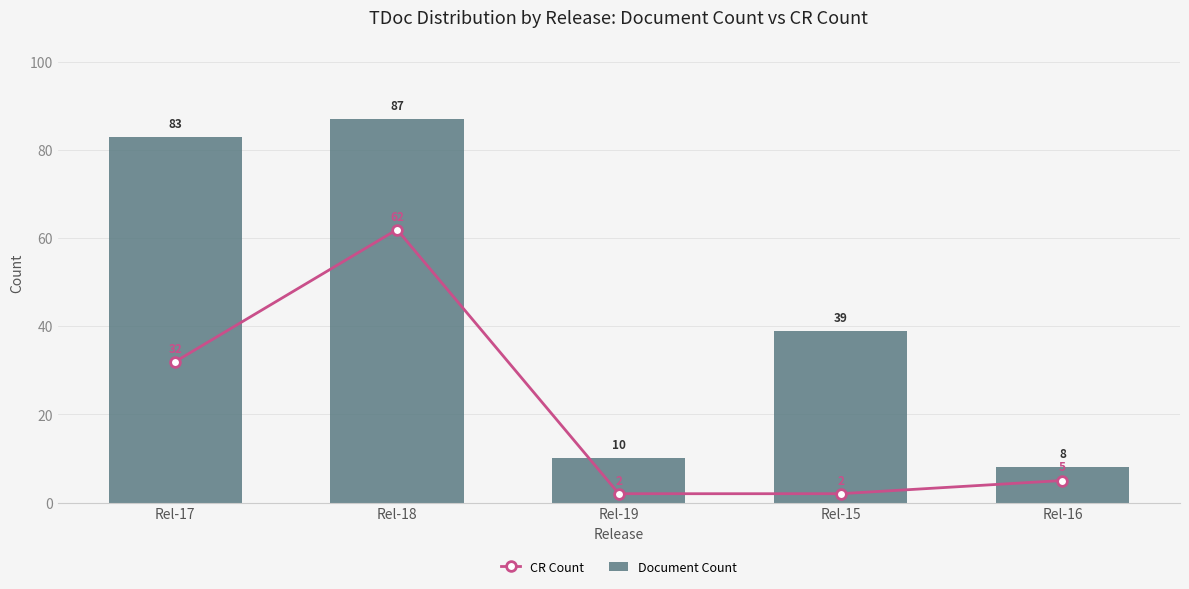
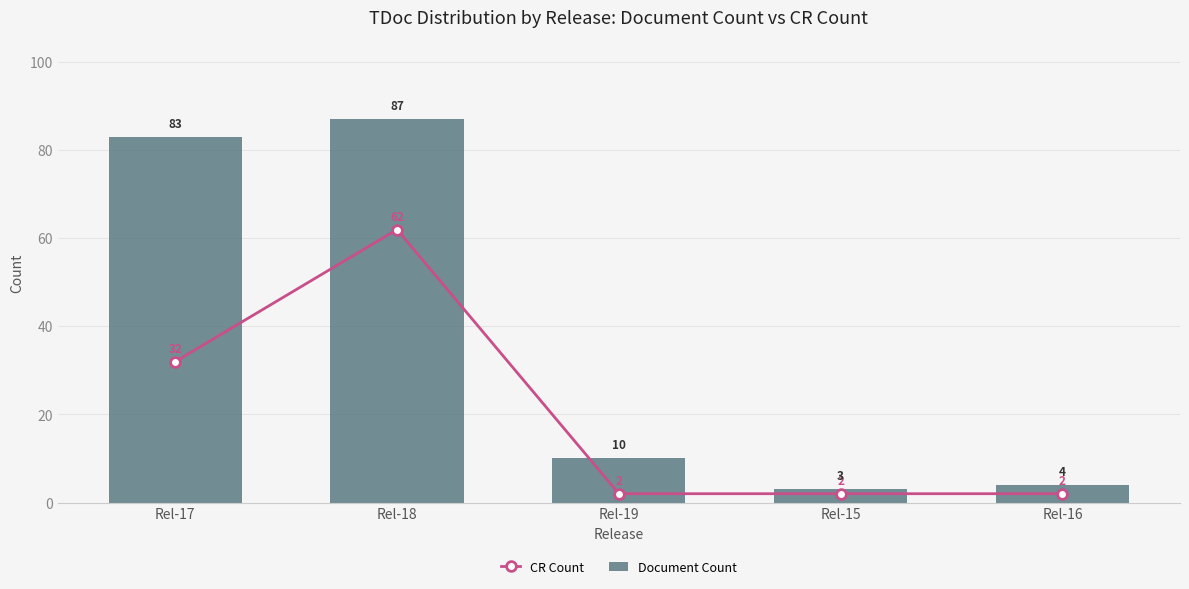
Document Count, Rel-15: 39 -> 3
CR Count, Rel-16: 5 -> 2
Document Count, Rel-16: 8 -> 4
